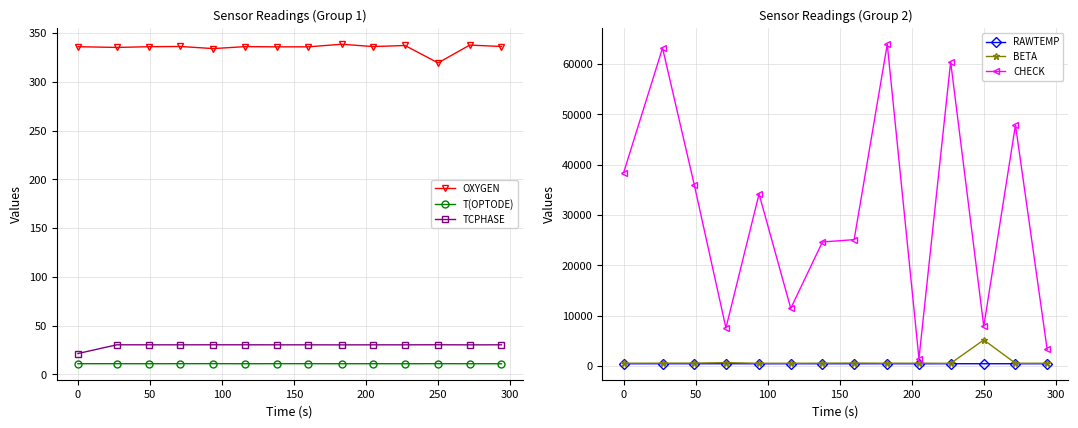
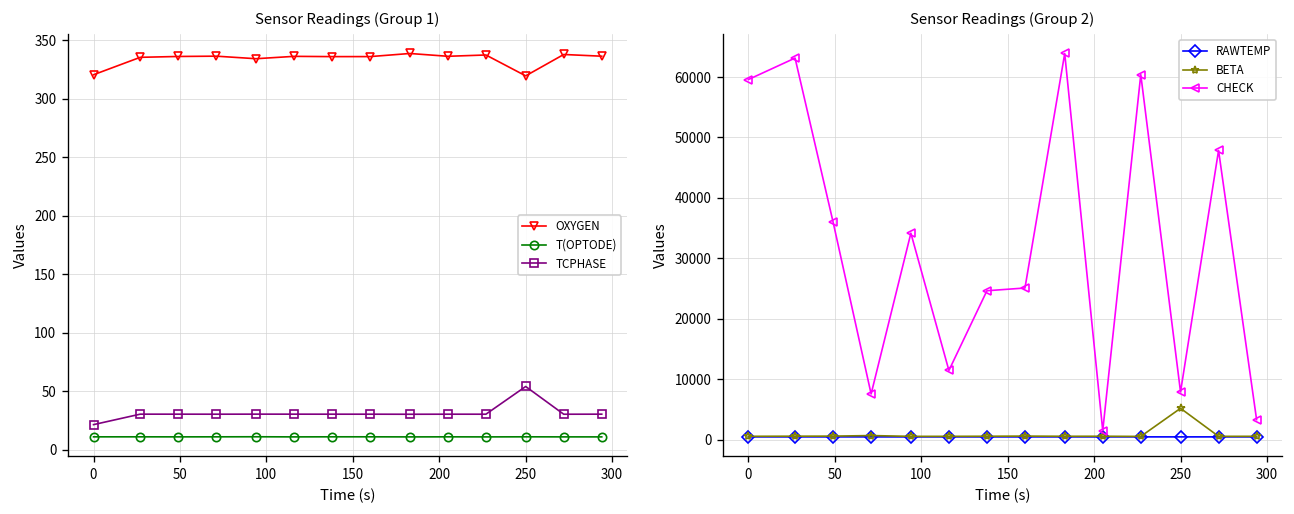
Sensor Readings (Group 1), OXYGEN, 0: 340 -> 320
Sensor Readings (Group 1), TCPHASE, 250: 30 -> 50
Sensor Readings (Group 2), CHECK, 0: 38000 -> 60000
